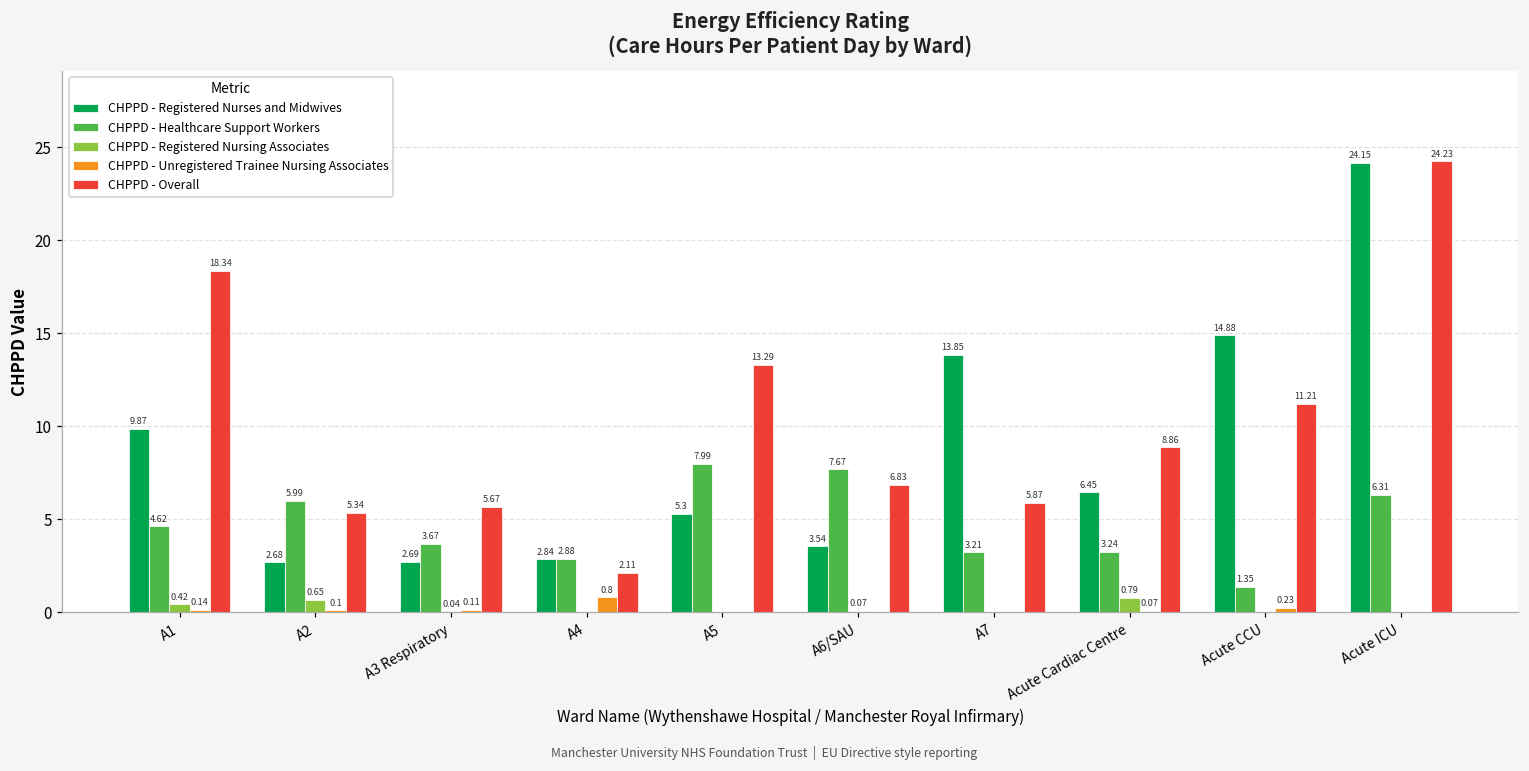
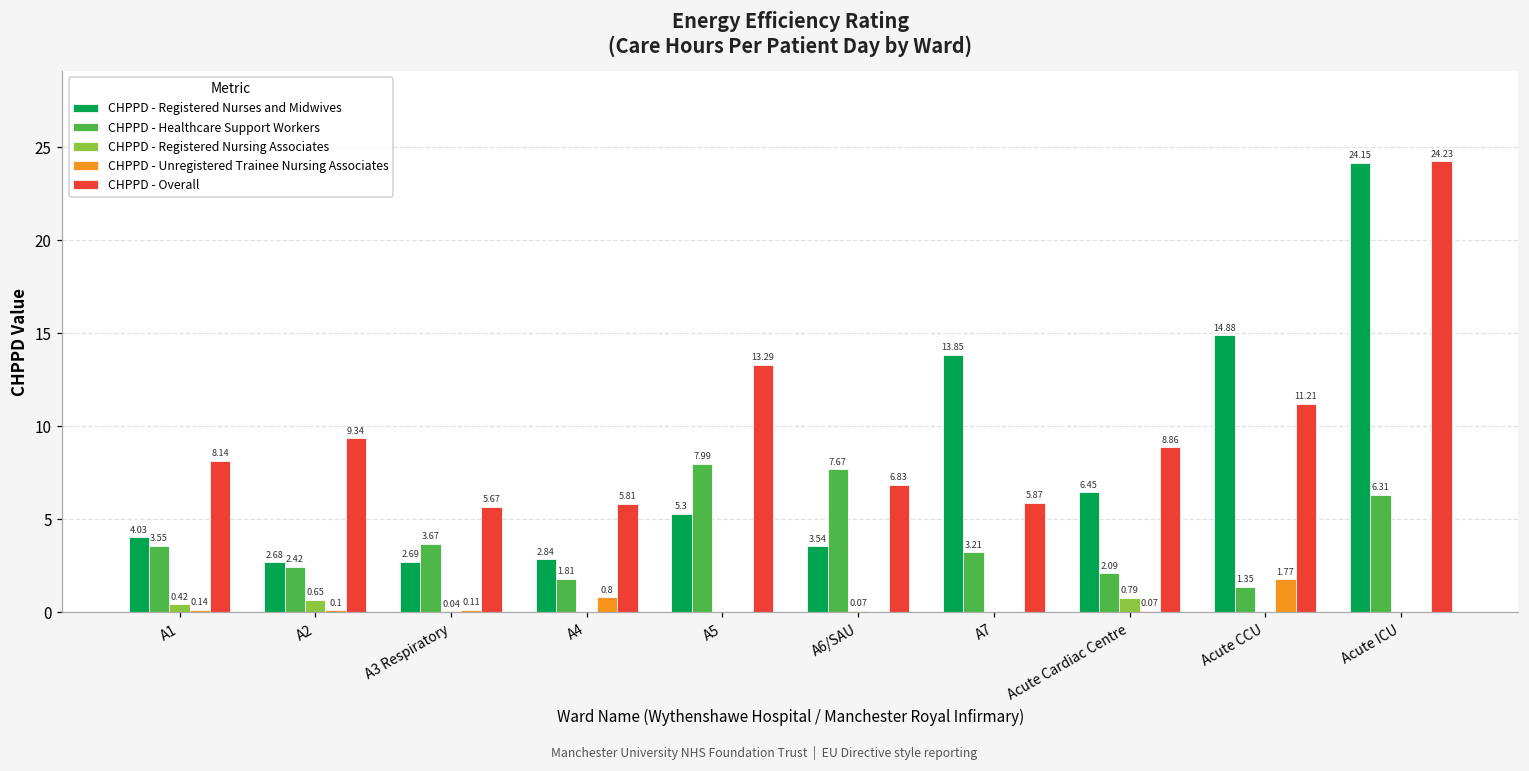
CHPPD - Registered Nurses and Midwives, A1: 9.87 -> 4.03
CHPPD - Healthcare Support Workers, A1: 4.62 -> 3.55
CHPPD - Overall, A1: 18.34 -> 8.14
CHPPD - Healthcare Support Workers, A2: 5.99 -> 2.42
CHPPD - Overall, A2: 5.34 -> 9.34
CHPPD - Healthcare Support Workers, A4: 2.88 -> 1.81
CHPPD - Overall, A4: 2.11 -> 5.81
CHPPD - Healthcare Support Workers, Acute Cardiac Centre: 3.24 -> 2.09
CHPPD - Unregistered Trainee Nursing Associates, Acute CCU: 0.23 -> 1.77
